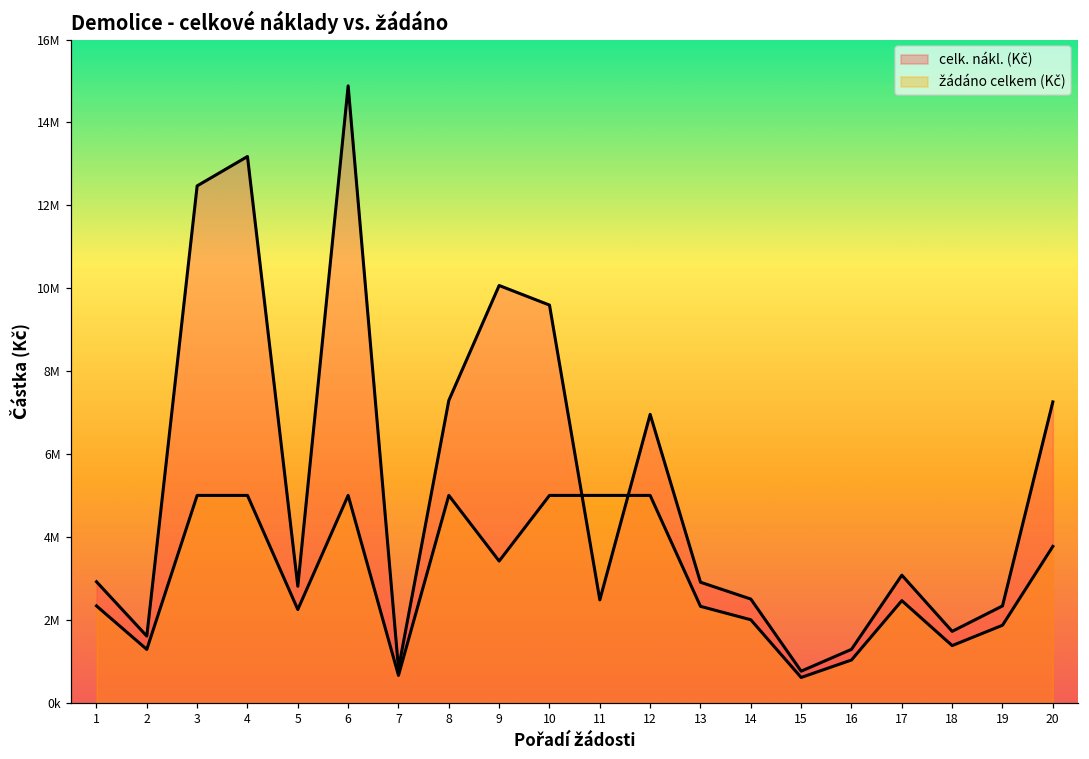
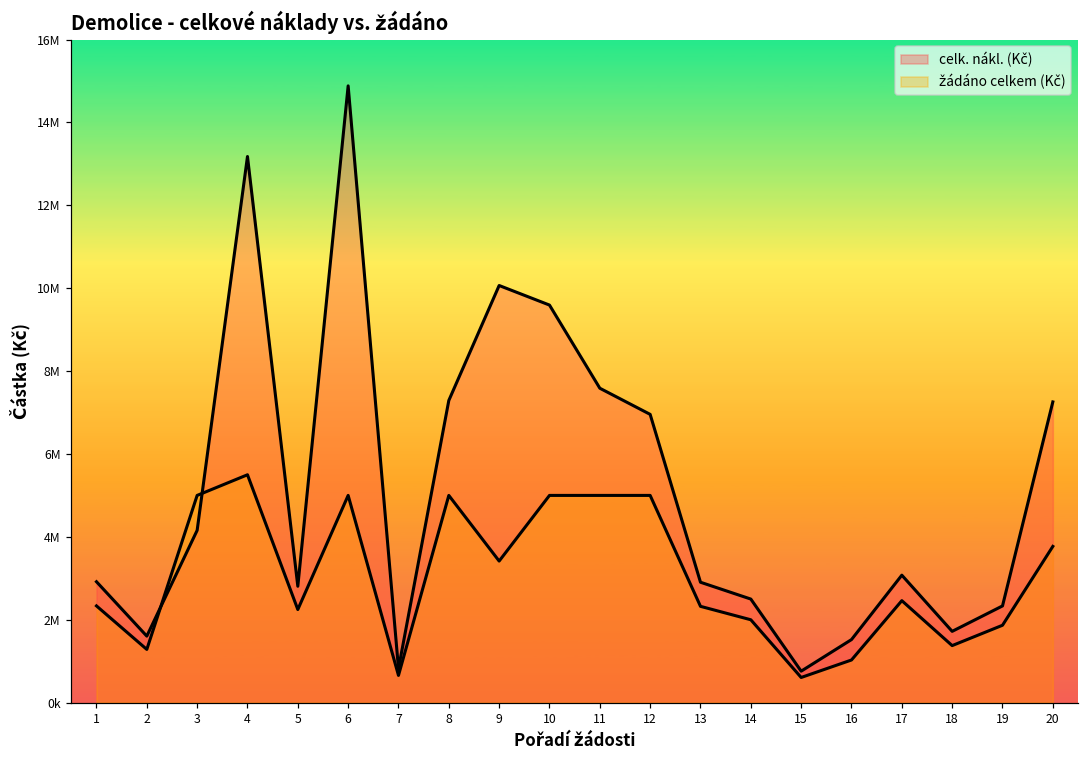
celk. nákl. (Kč), 3: 12500000 -> 4200000
žádáno celkem (Kč), 4: 5000000 -> 5500000
celk. nákl. (Kč), 11: 2500000 -> 7600000
celk. nákl. (Kč), 16: 1300000 -> 1500000
